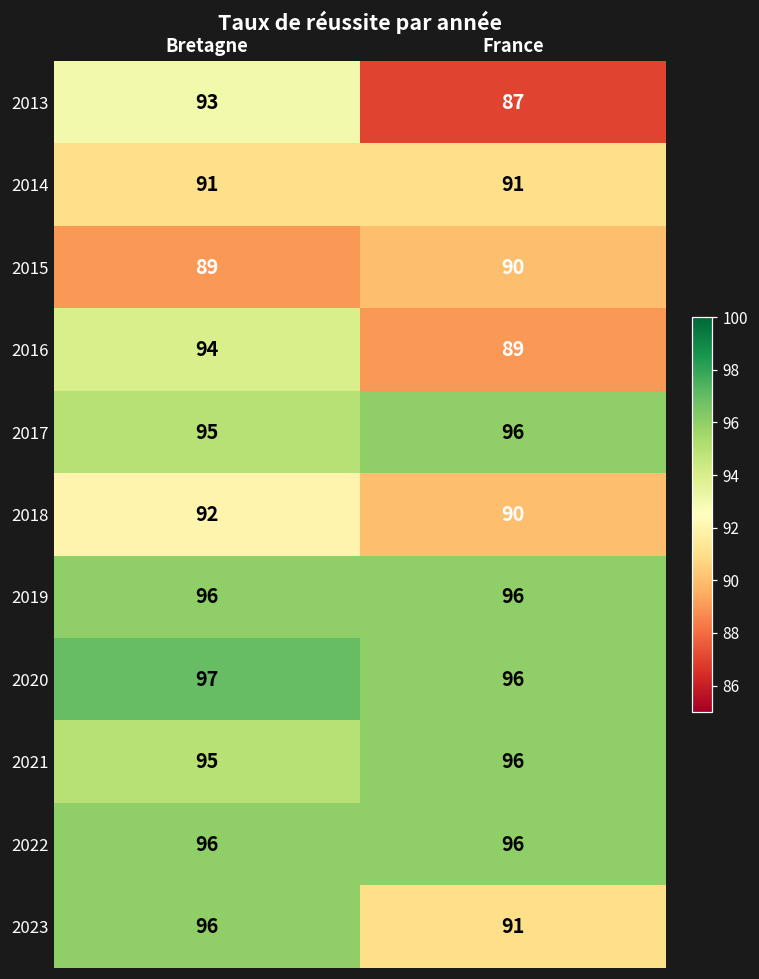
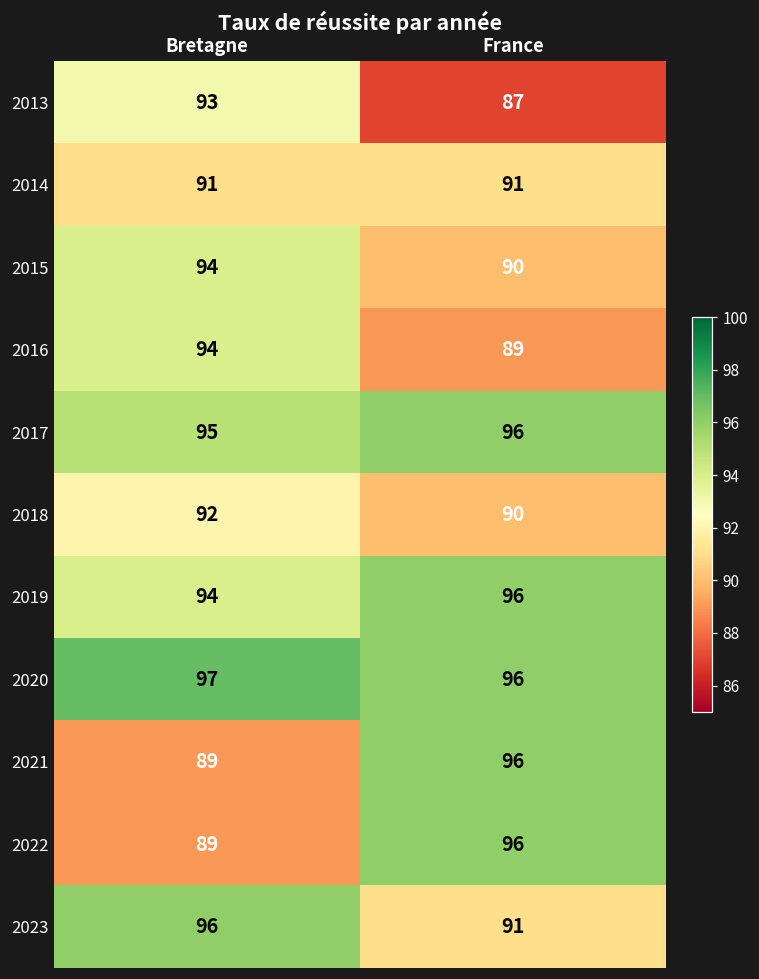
2015, Bretagne: 89 -> 94
2019, Bretagne: 96 -> 94
2021, Bretagne: 95 -> 89
2022, Bretagne: 96 -> 89
